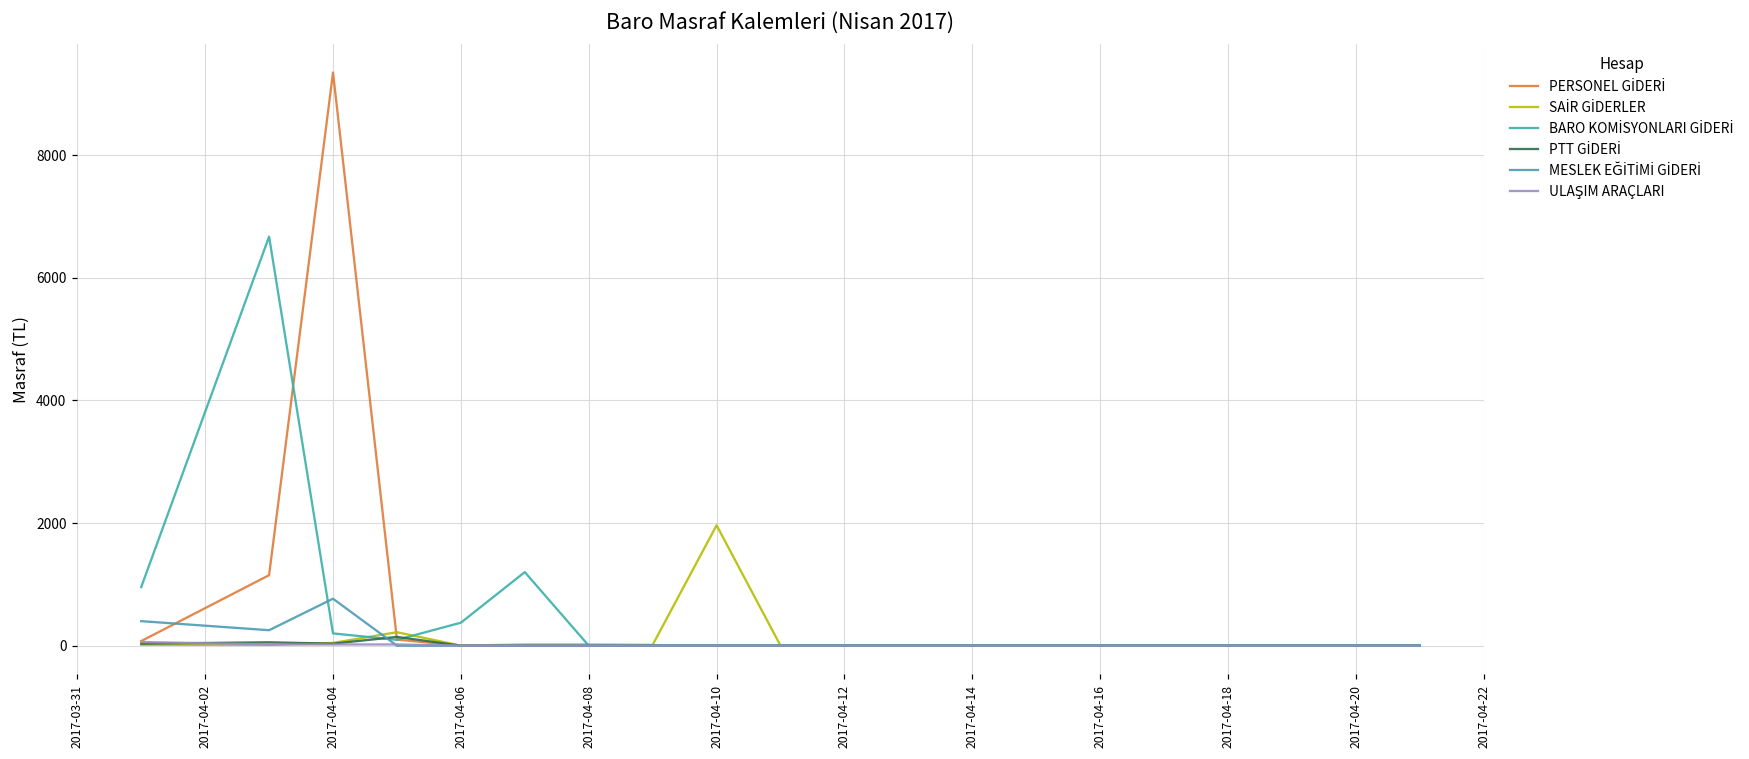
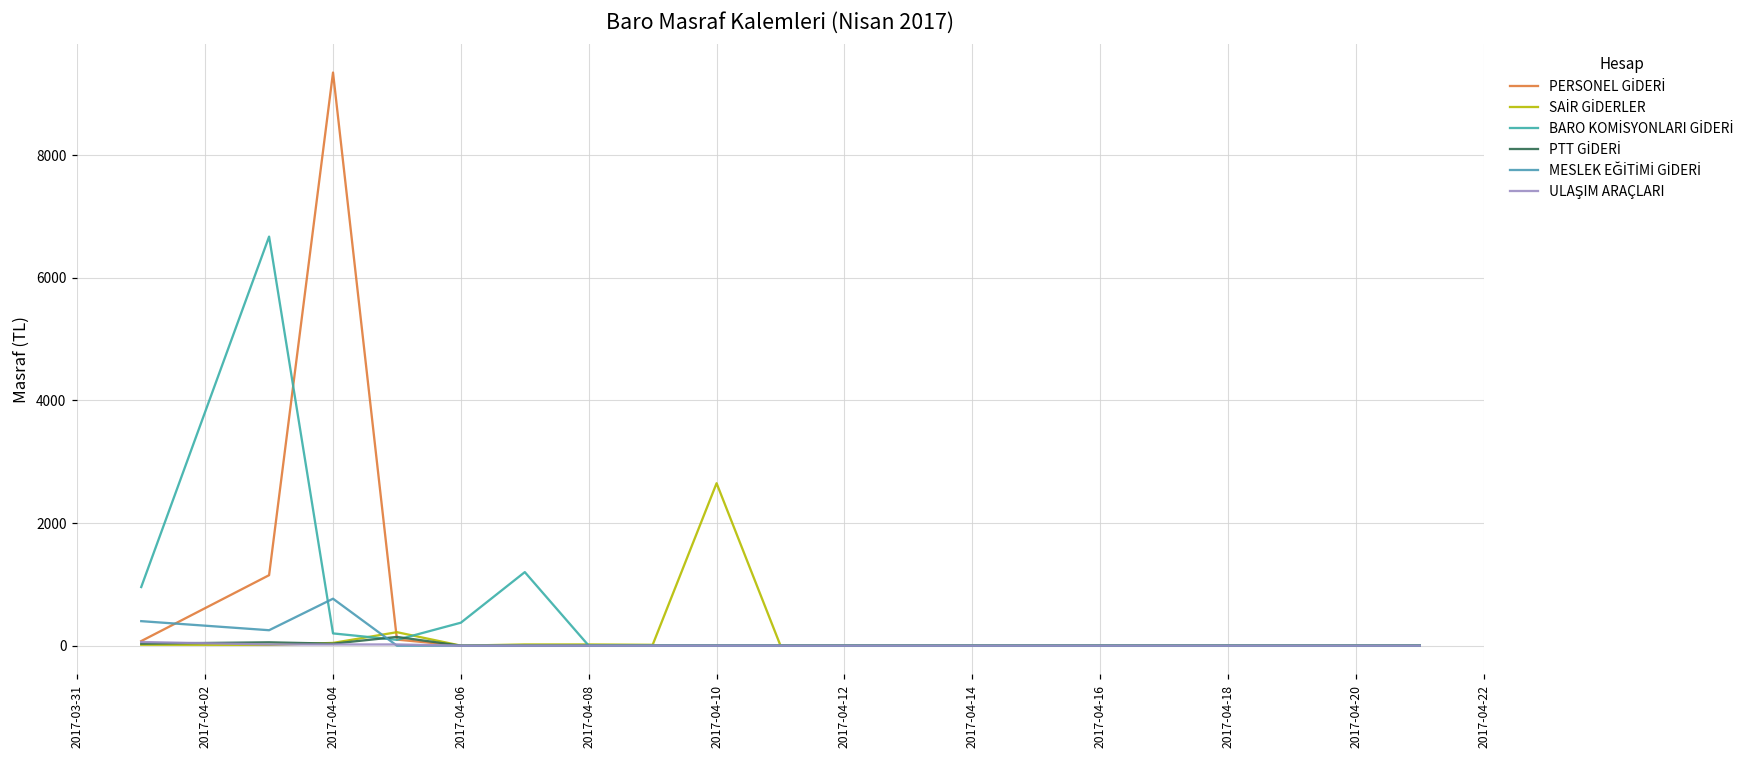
SAİR GİDERLER, 2017-04-10: 2000 -> 2700
